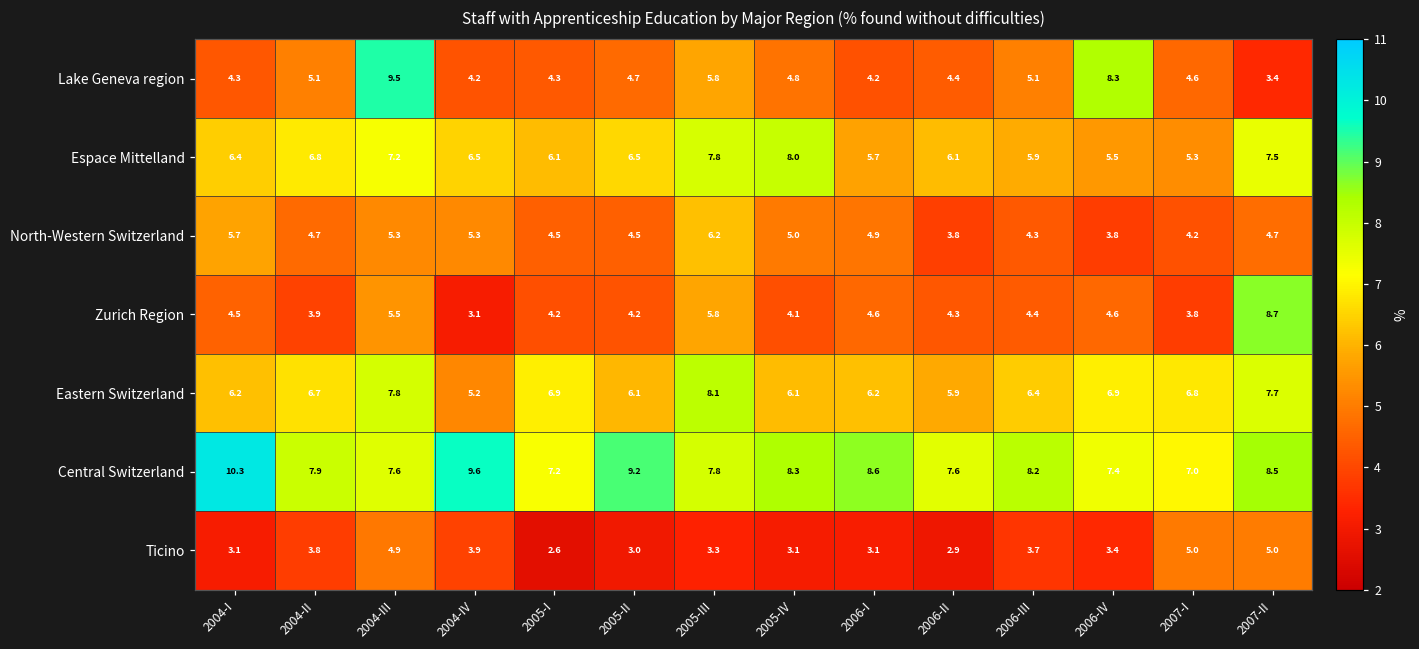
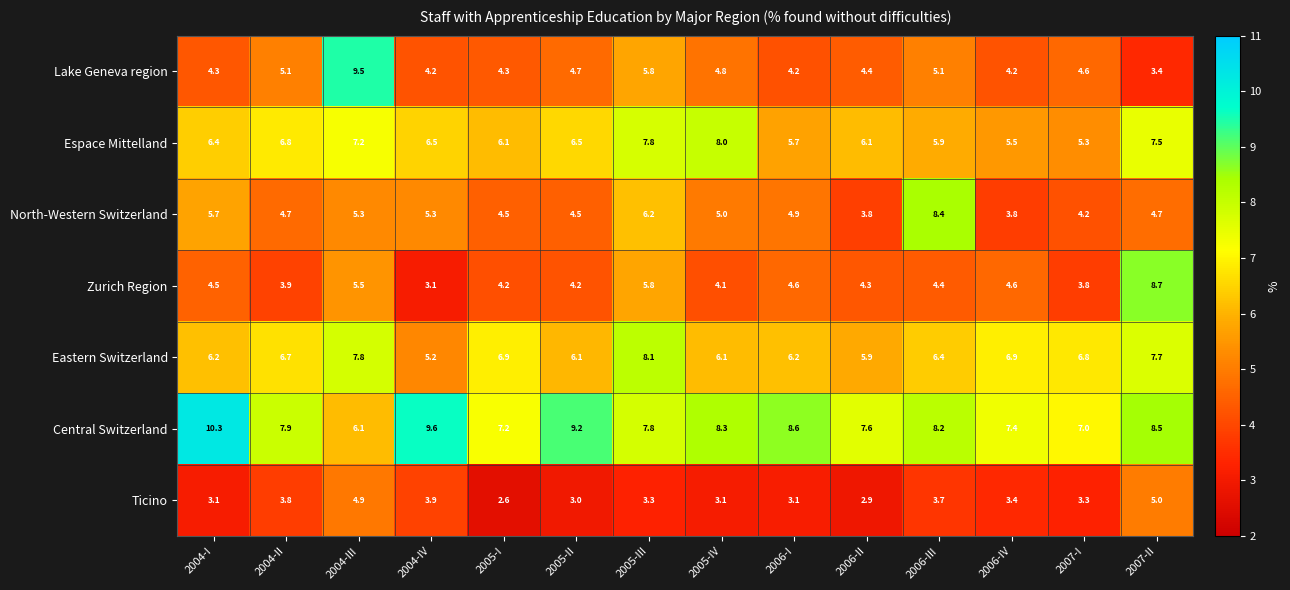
Lake Geneva region, 2006-IV: 8.3 -> 4.2
North-Western Switzerland, 2006-III: 4.3 -> 8.4
Central Switzerland, 2004-III: 7.6 -> 6.1
Ticino, 2007-I: 5.0 -> 3.3
